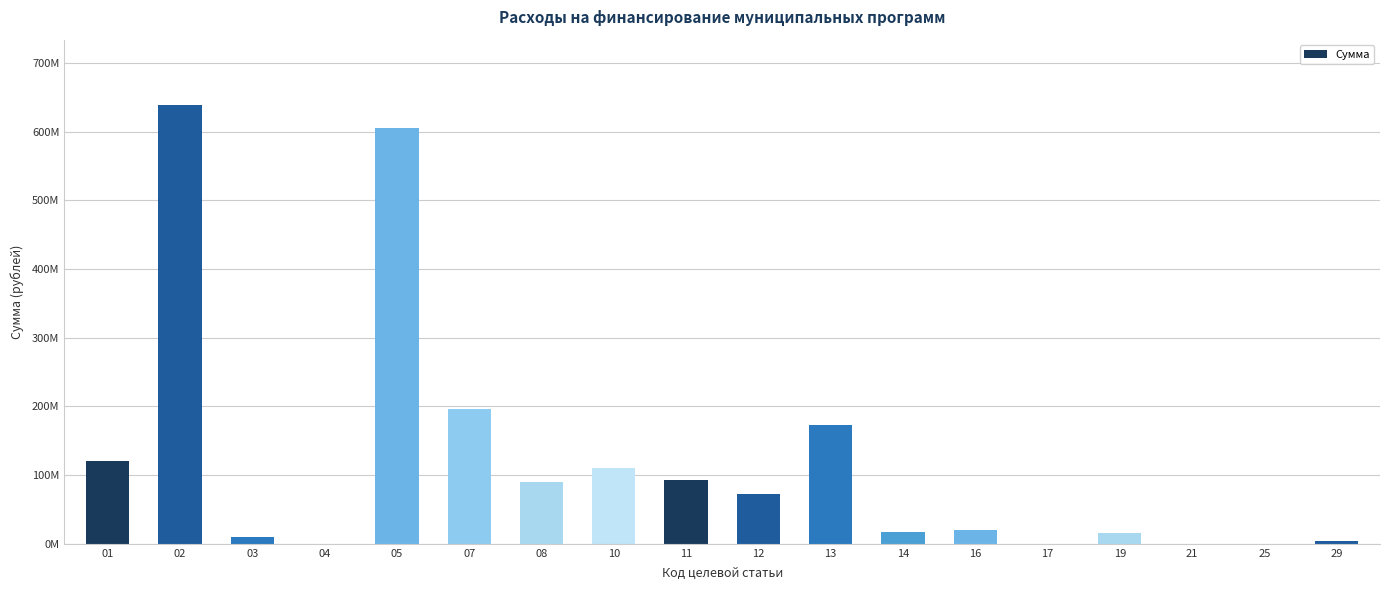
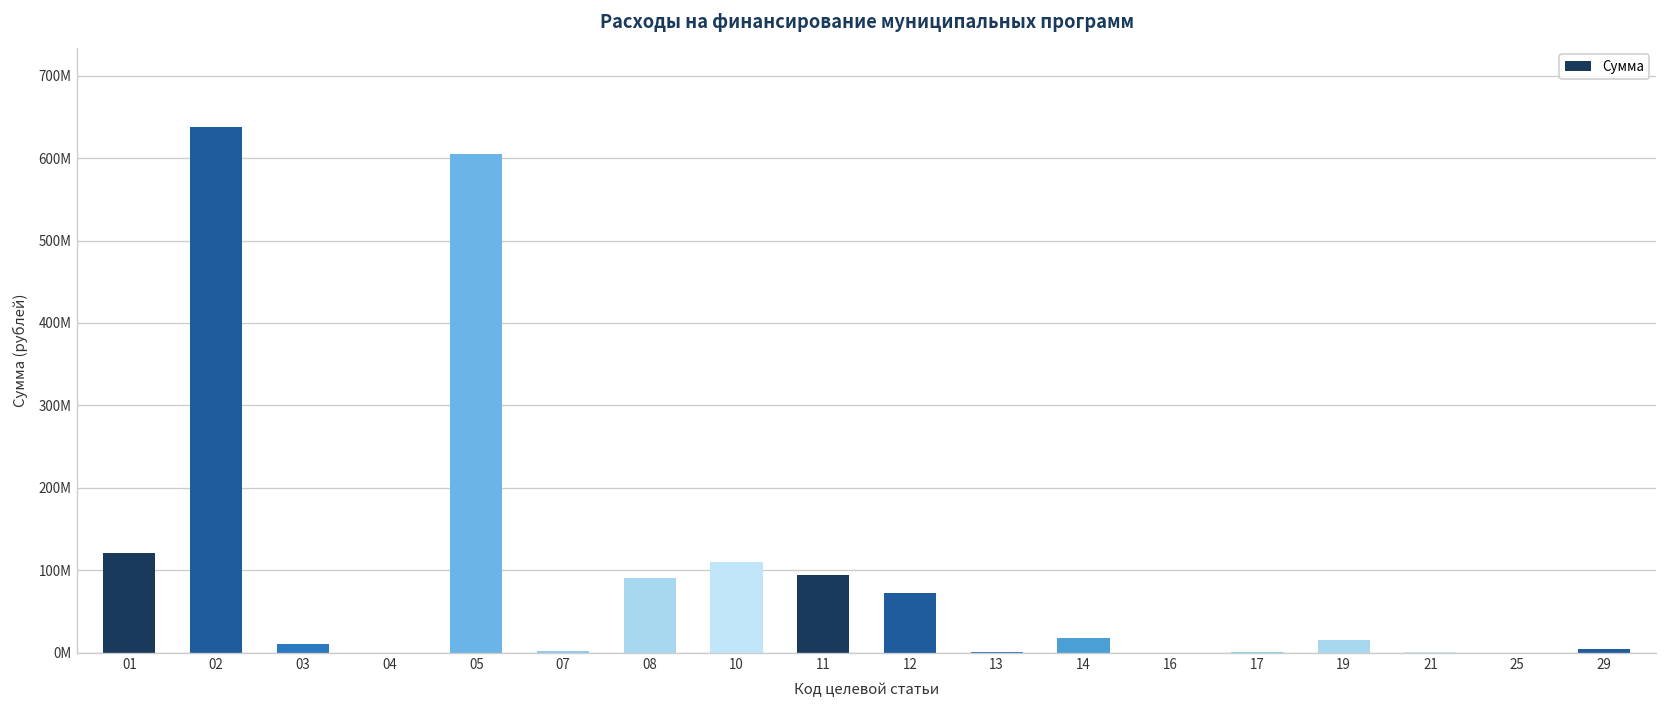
07: 200000000 -> 0
13: 170000000 -> 0
16: 20000000 -> 0
